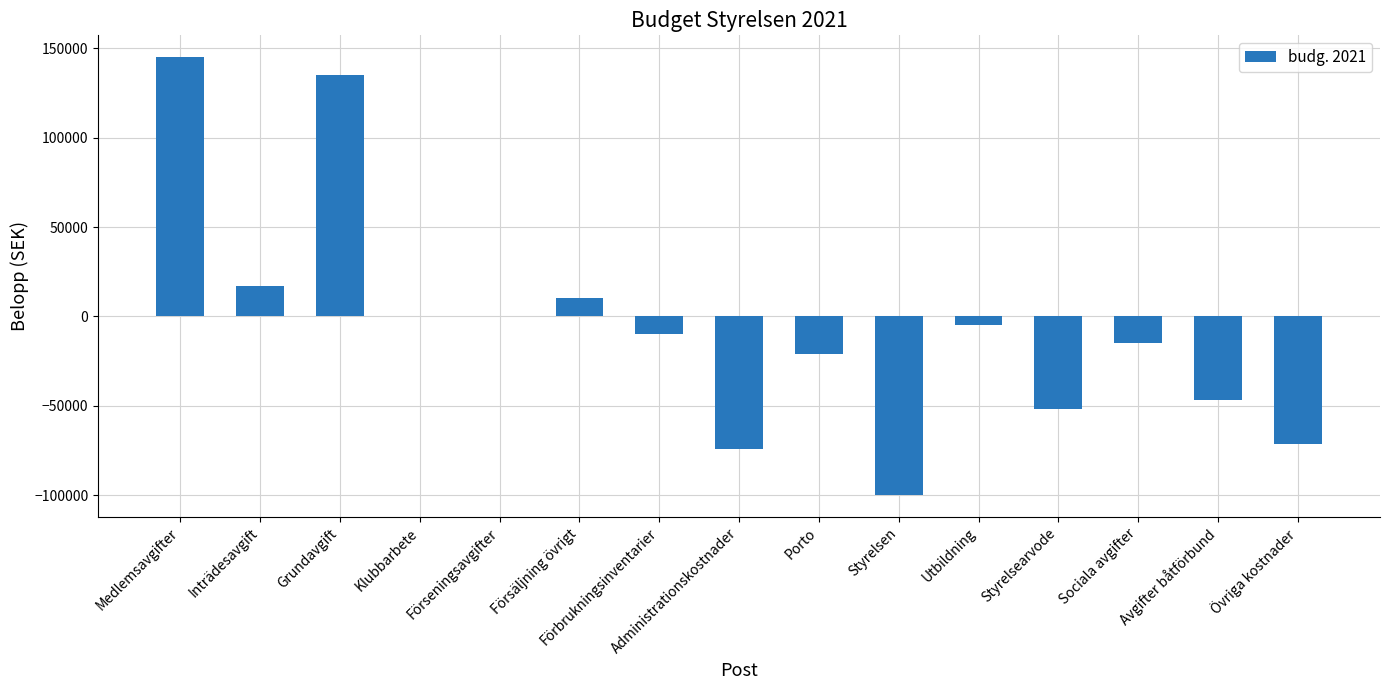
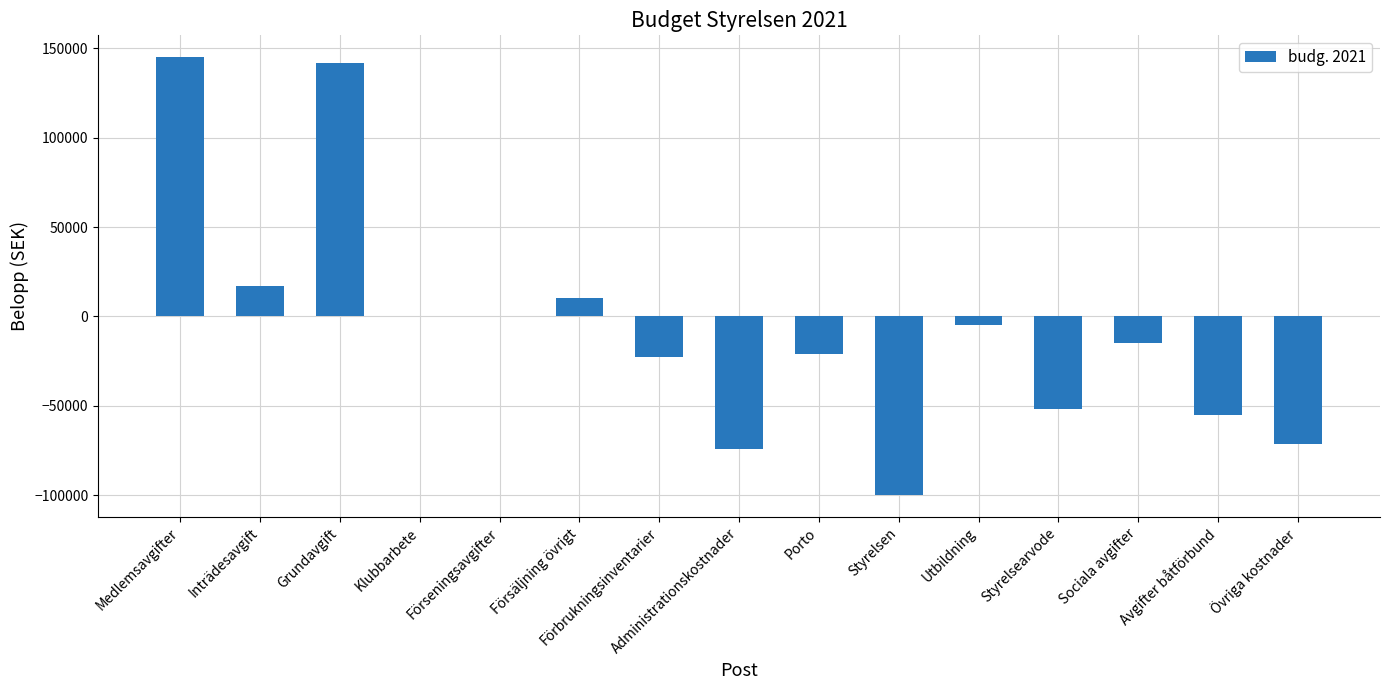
Grundavgift: 135000 -> 142000
Förbrukningsinventarier: -10000 -> -23000
Avgifter båtförbund: -47000 -> -55000
